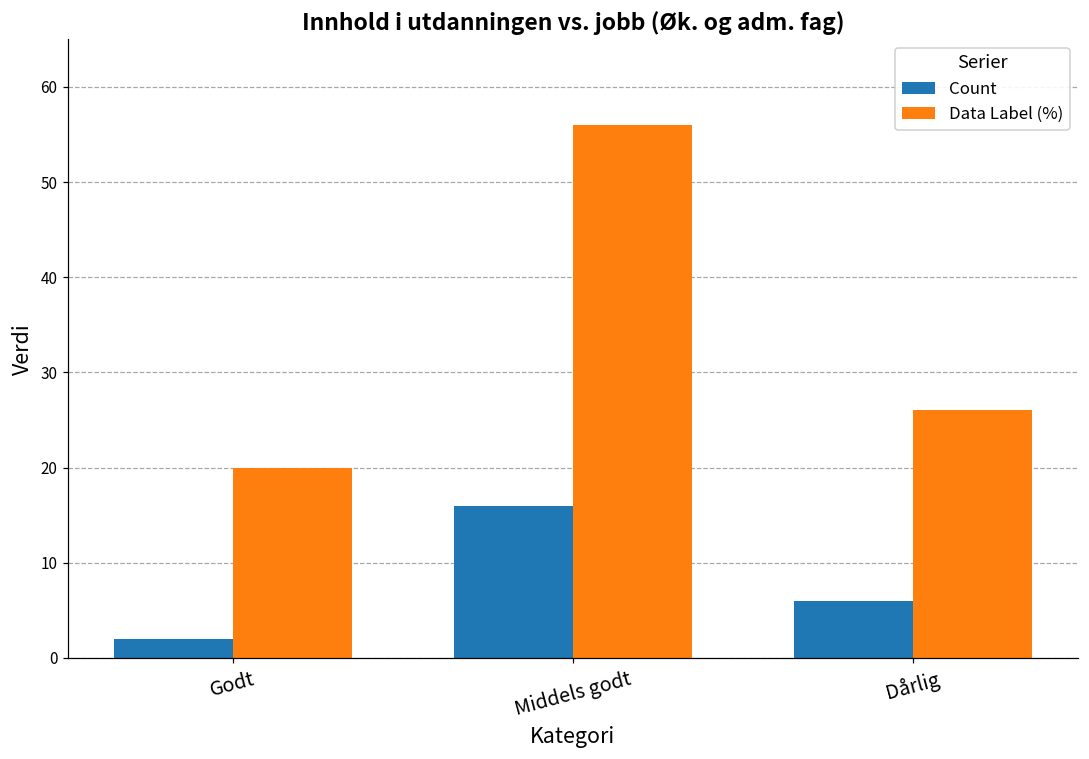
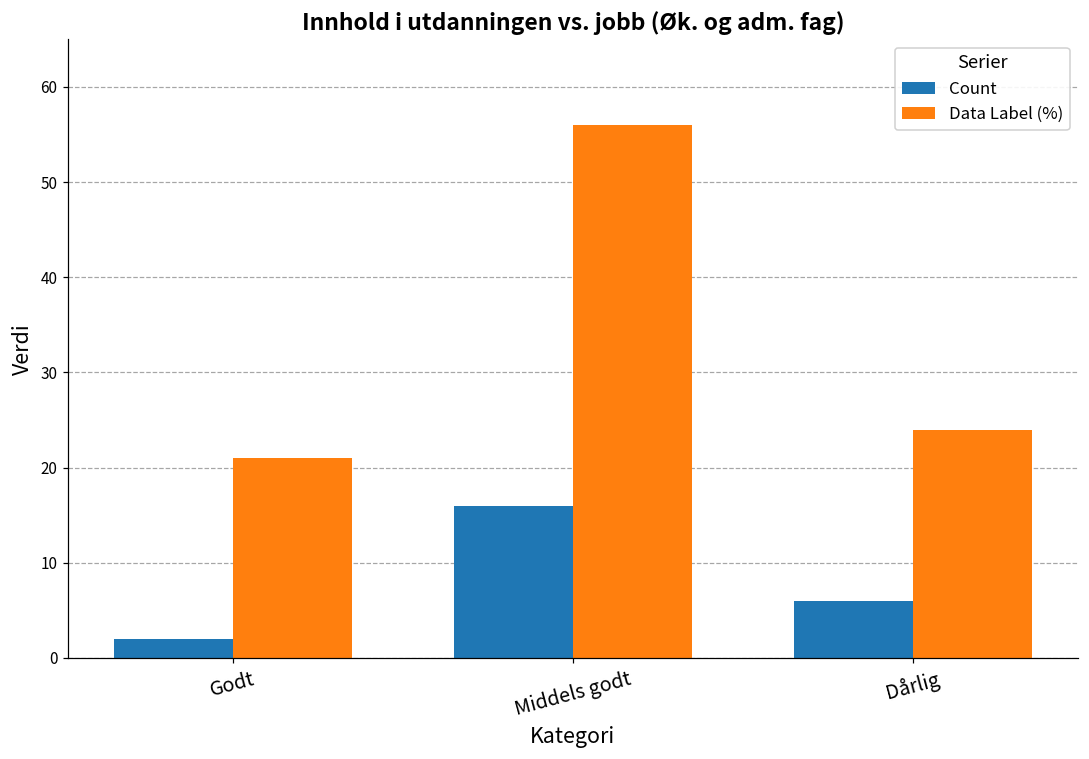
Data Label (%), Godt: 20 -> 21
Data Label (%), Dårlig: 26 -> 24
